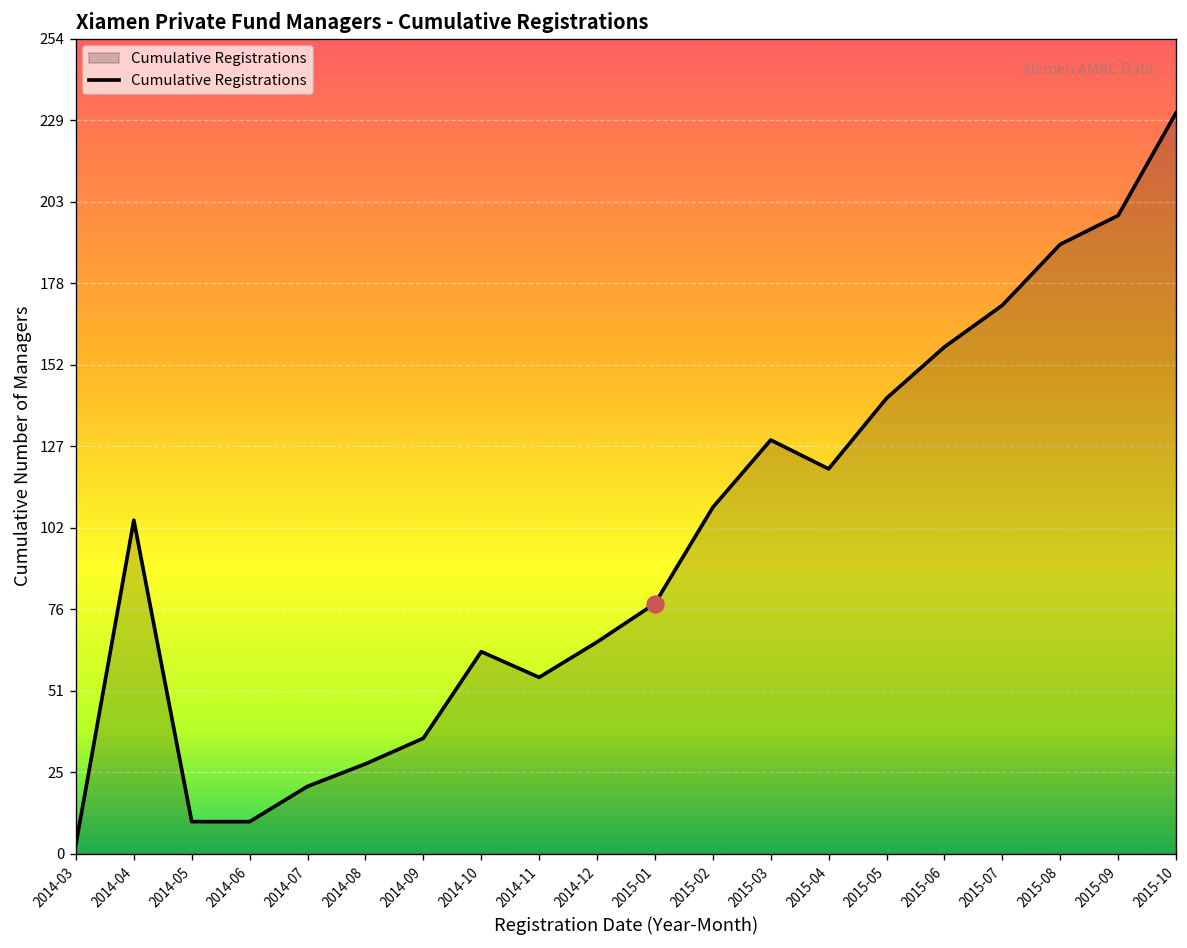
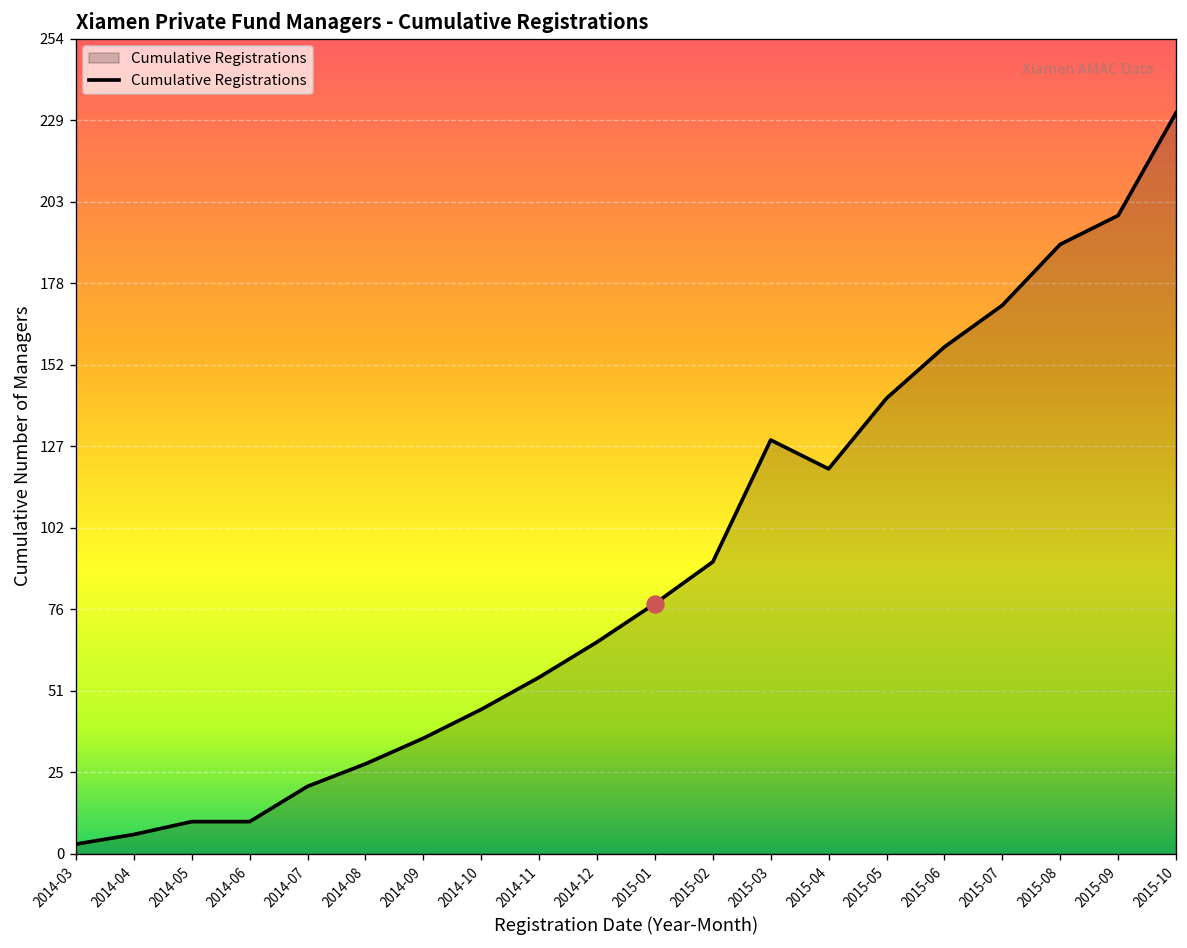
Cumulative Registrations, 2014-04: 104 -> 6
Cumulative Registrations, 2014-10: 63 -> 45
Cumulative Registrations, 2015-02: 108 -> 91
